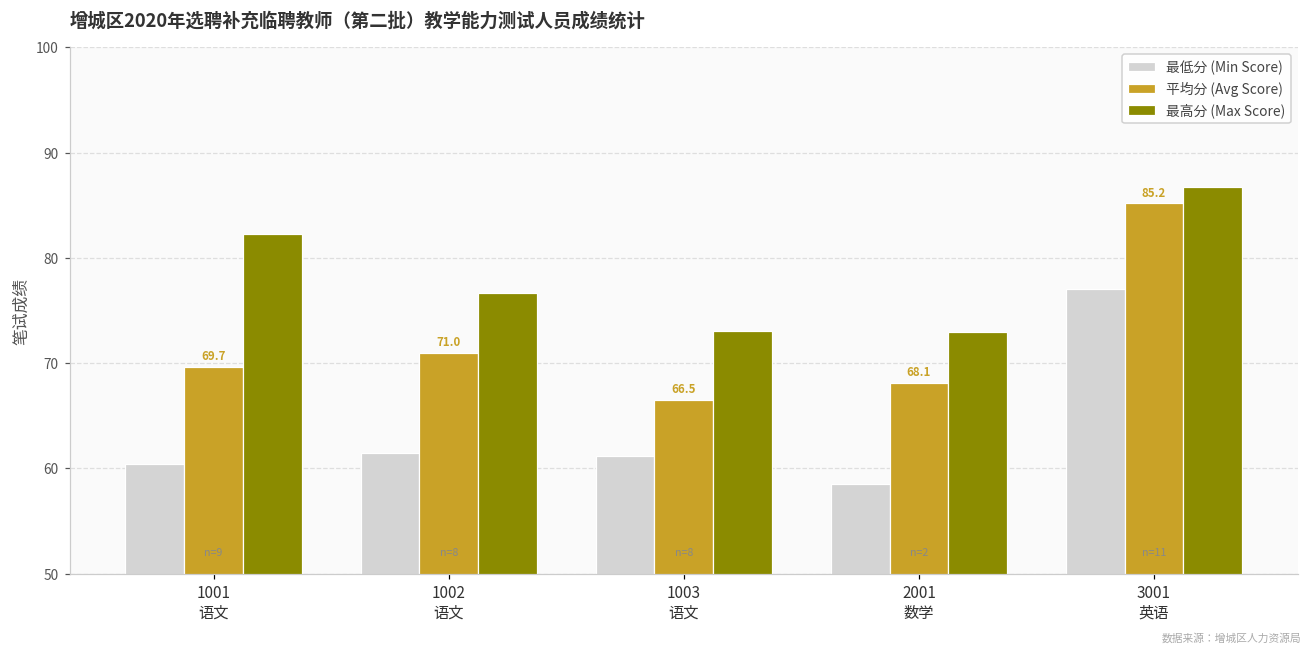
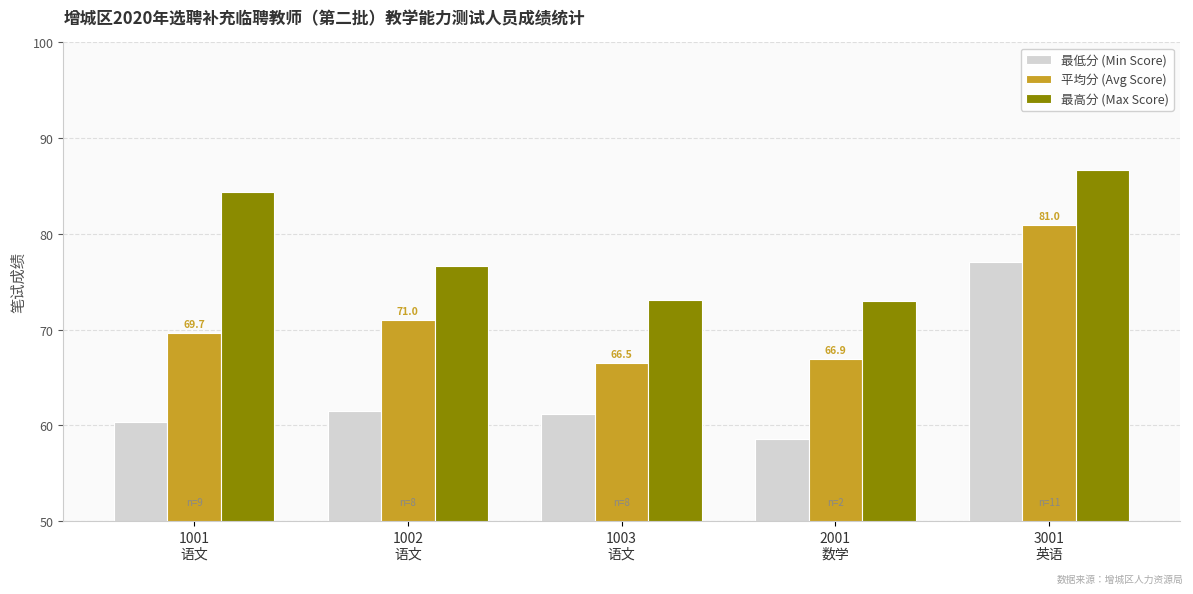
最高分 (Max Score), 1001 语文: 82 -> 84
平均分 (Avg Score), 2001 数学: 68.1 -> 66.9
平均分 (Avg Score), 3001 英语: 85.2 -> 81.0
